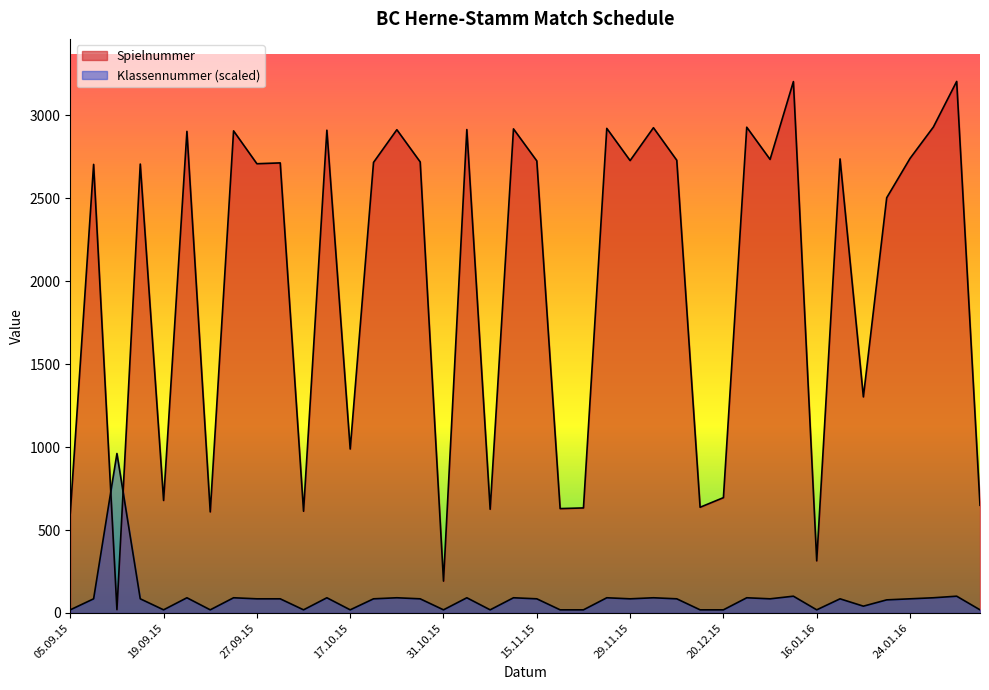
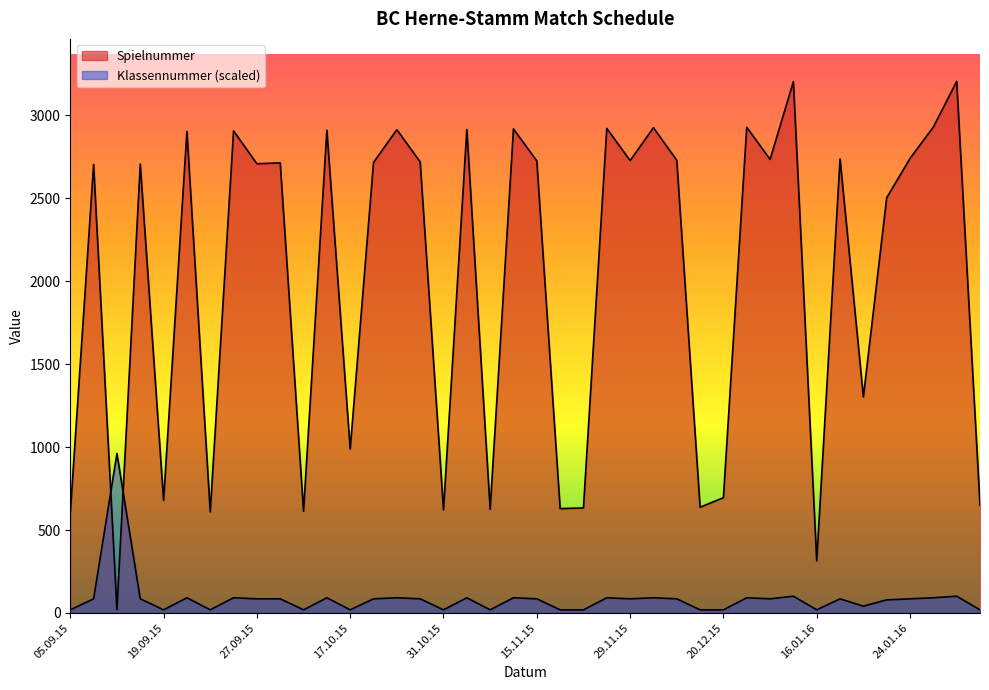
Spielnummer, 31.10.15: 190 -> 620
